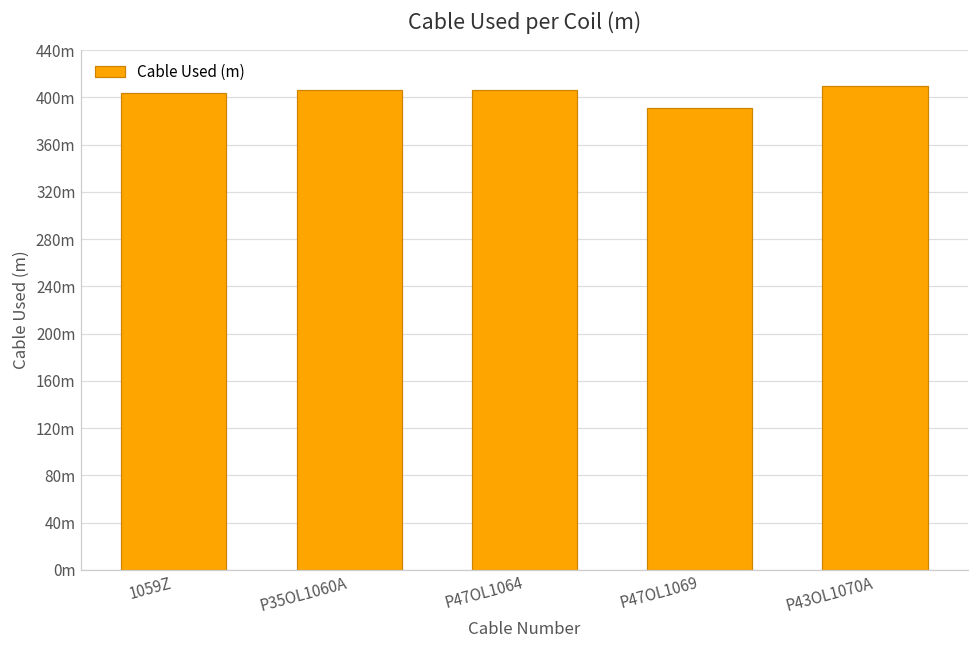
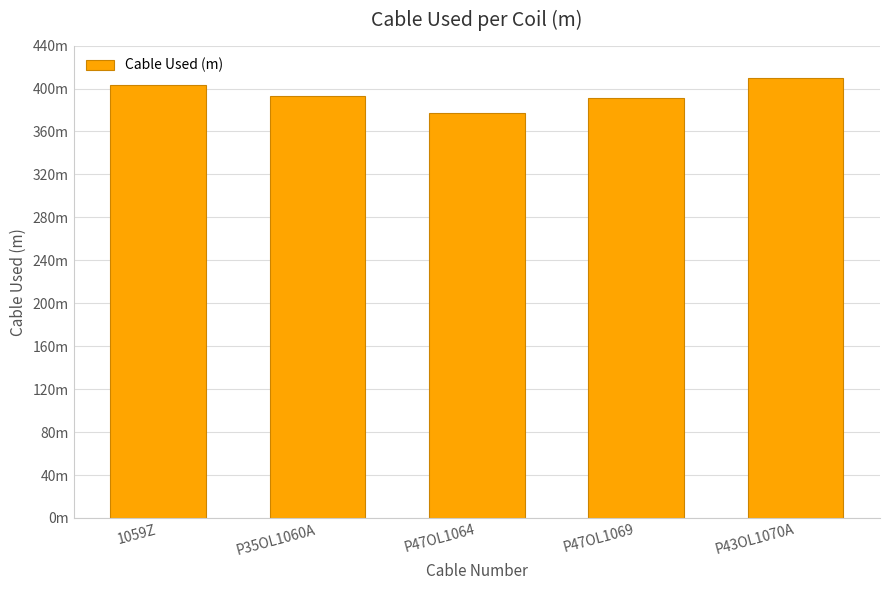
P35OL1060A: 406m -> 393m
P47OL1064: 407m -> 377m
